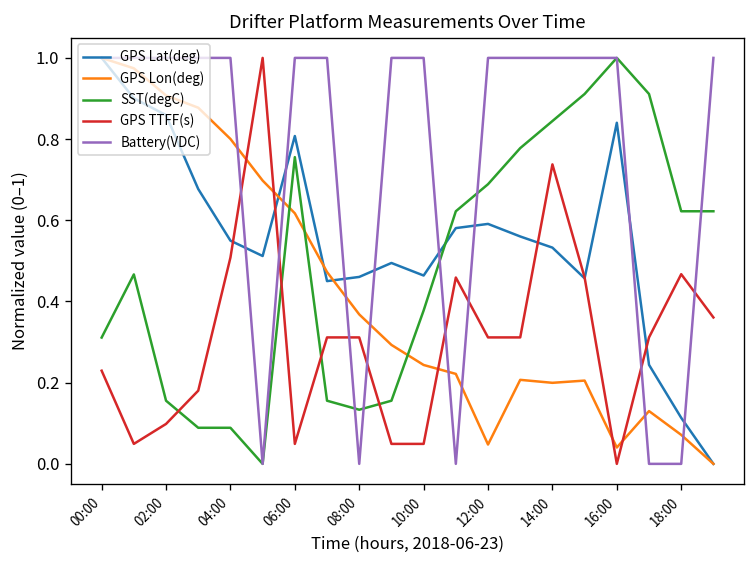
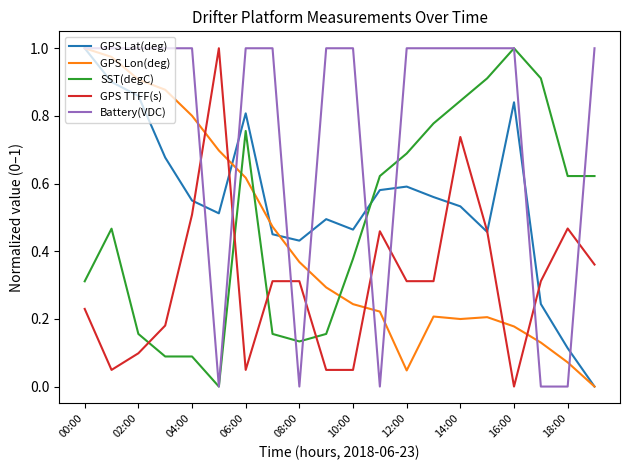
GPS Lat(deg), 08:00: 0.46 -> 0.43
GPS Lon(deg), 16:00: 0.04 -> 0.18
